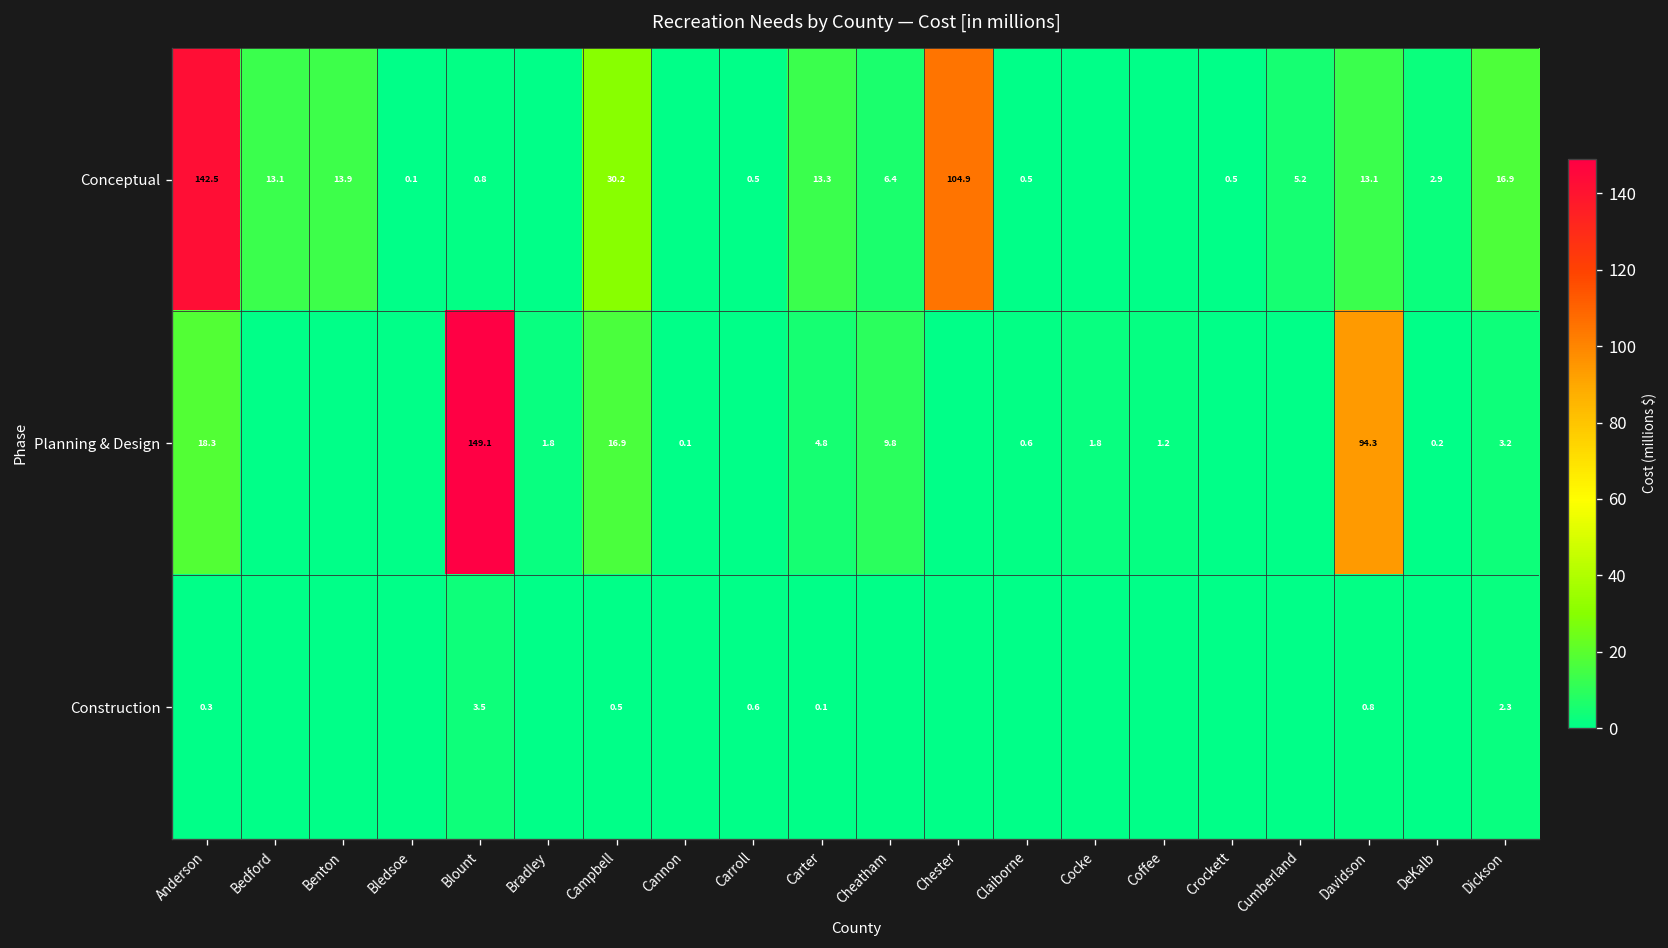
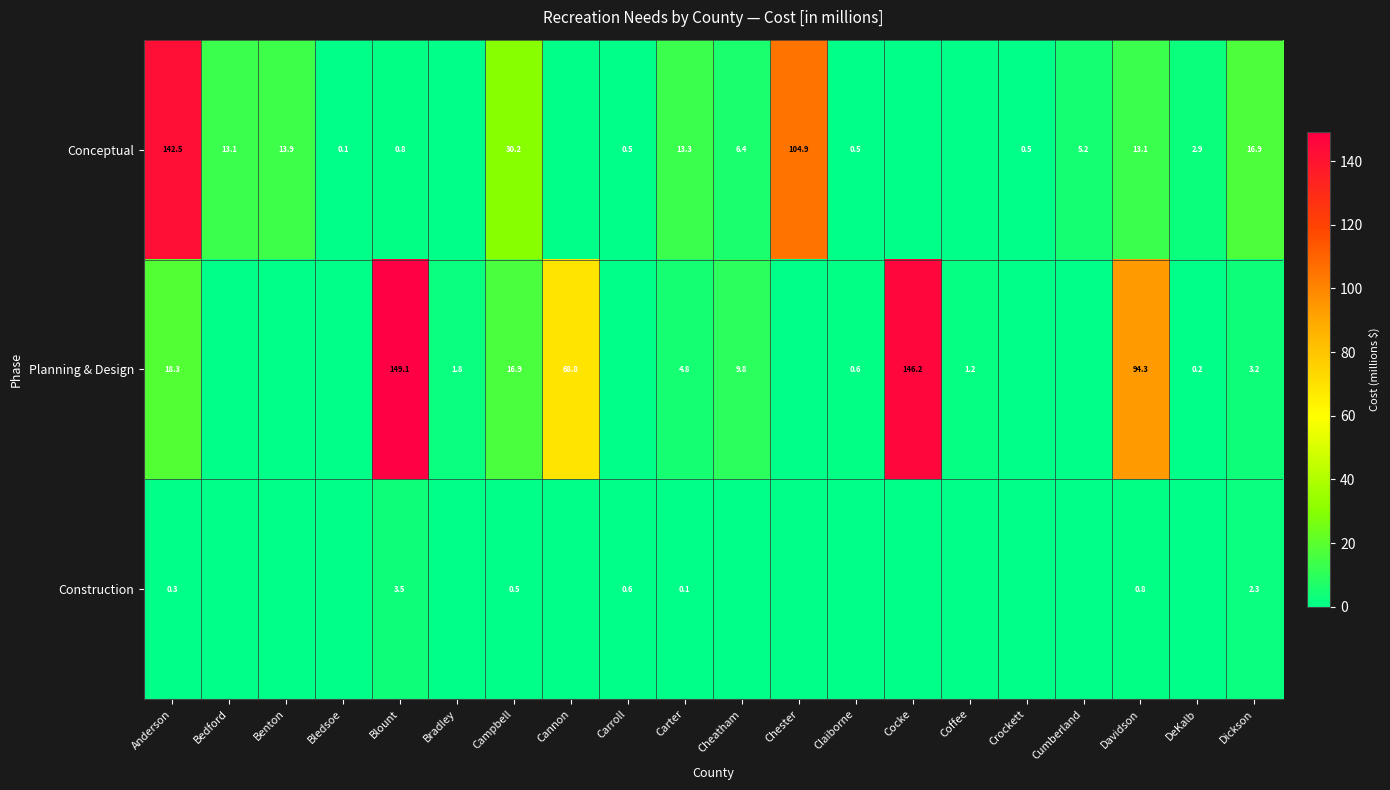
Planning & Design, Cannon: 0.1 -> 68.8
Planning & Design, Cocke: 1.8 -> 146.2
